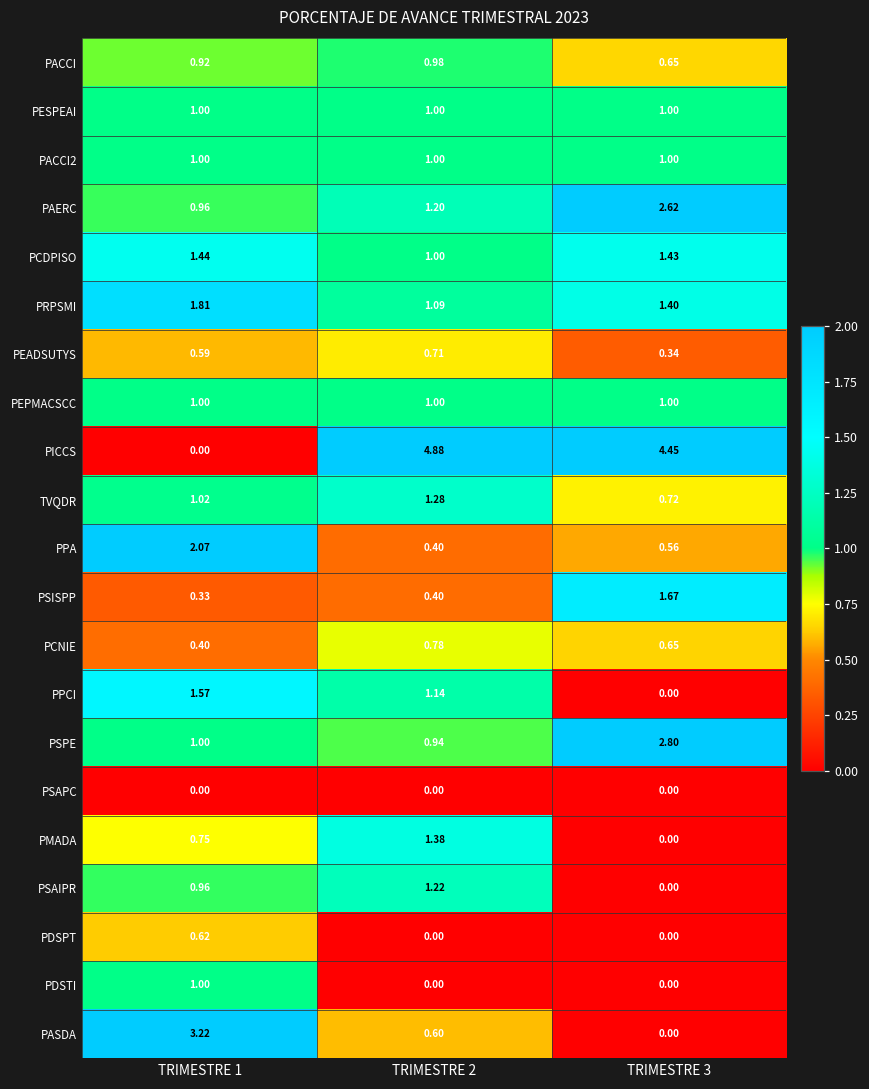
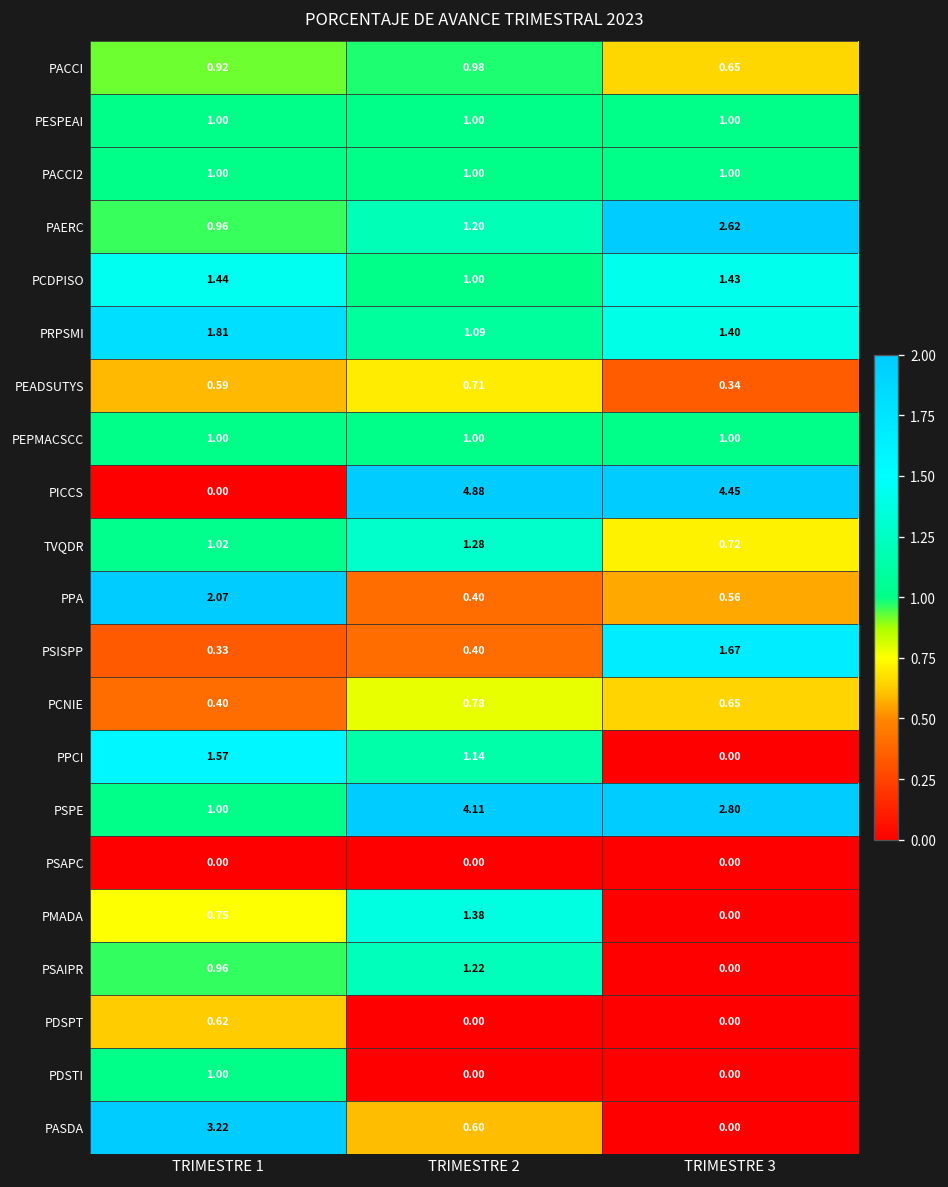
PSPE, TRIMESTRE 2: 0.94 -> 4.11
